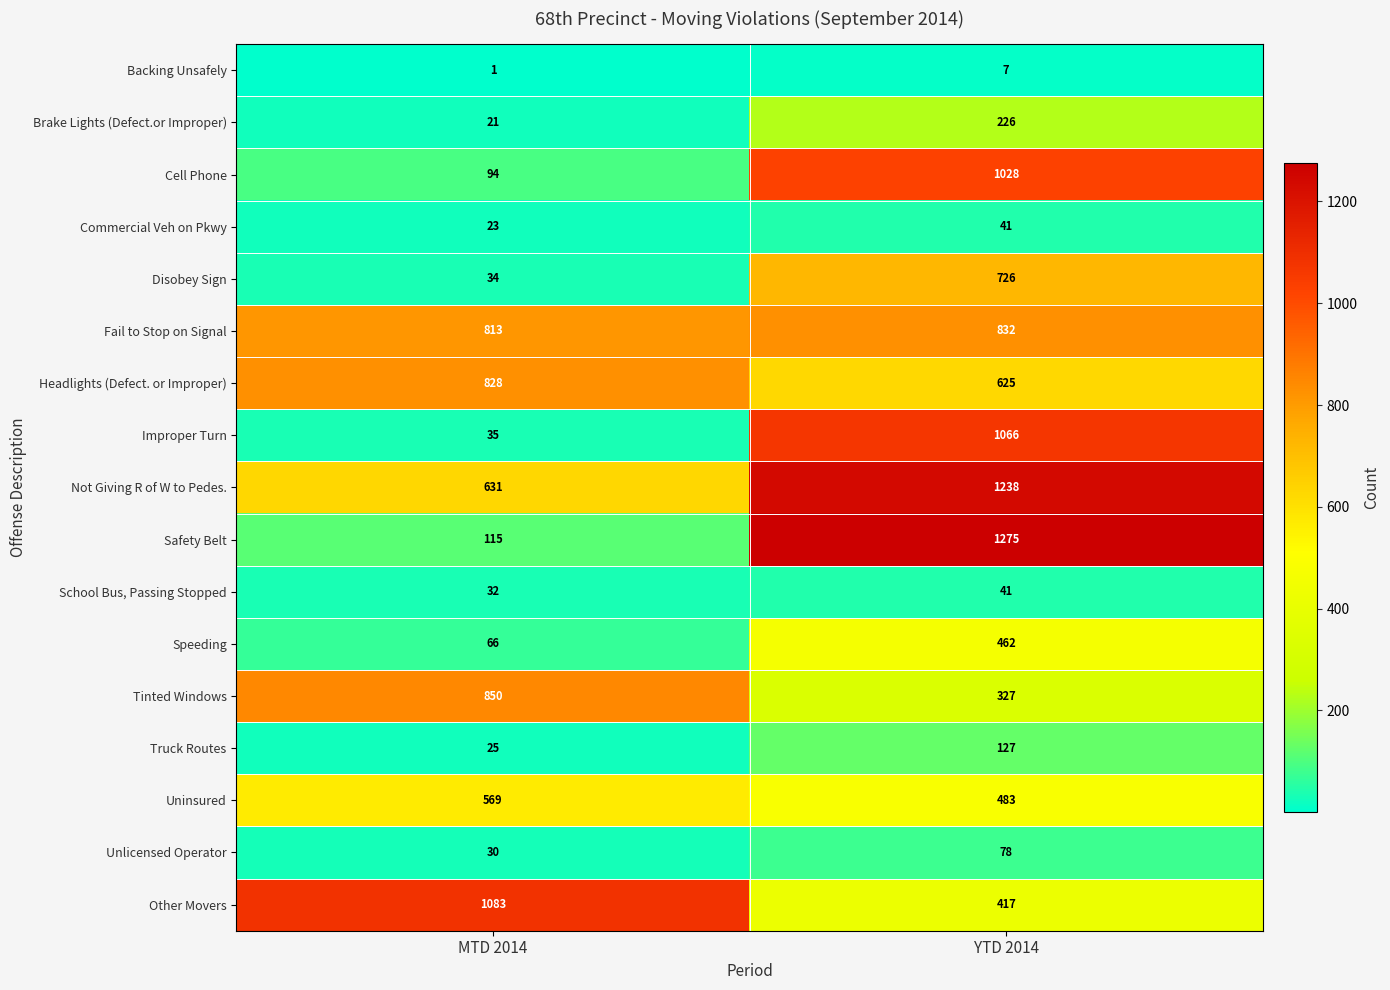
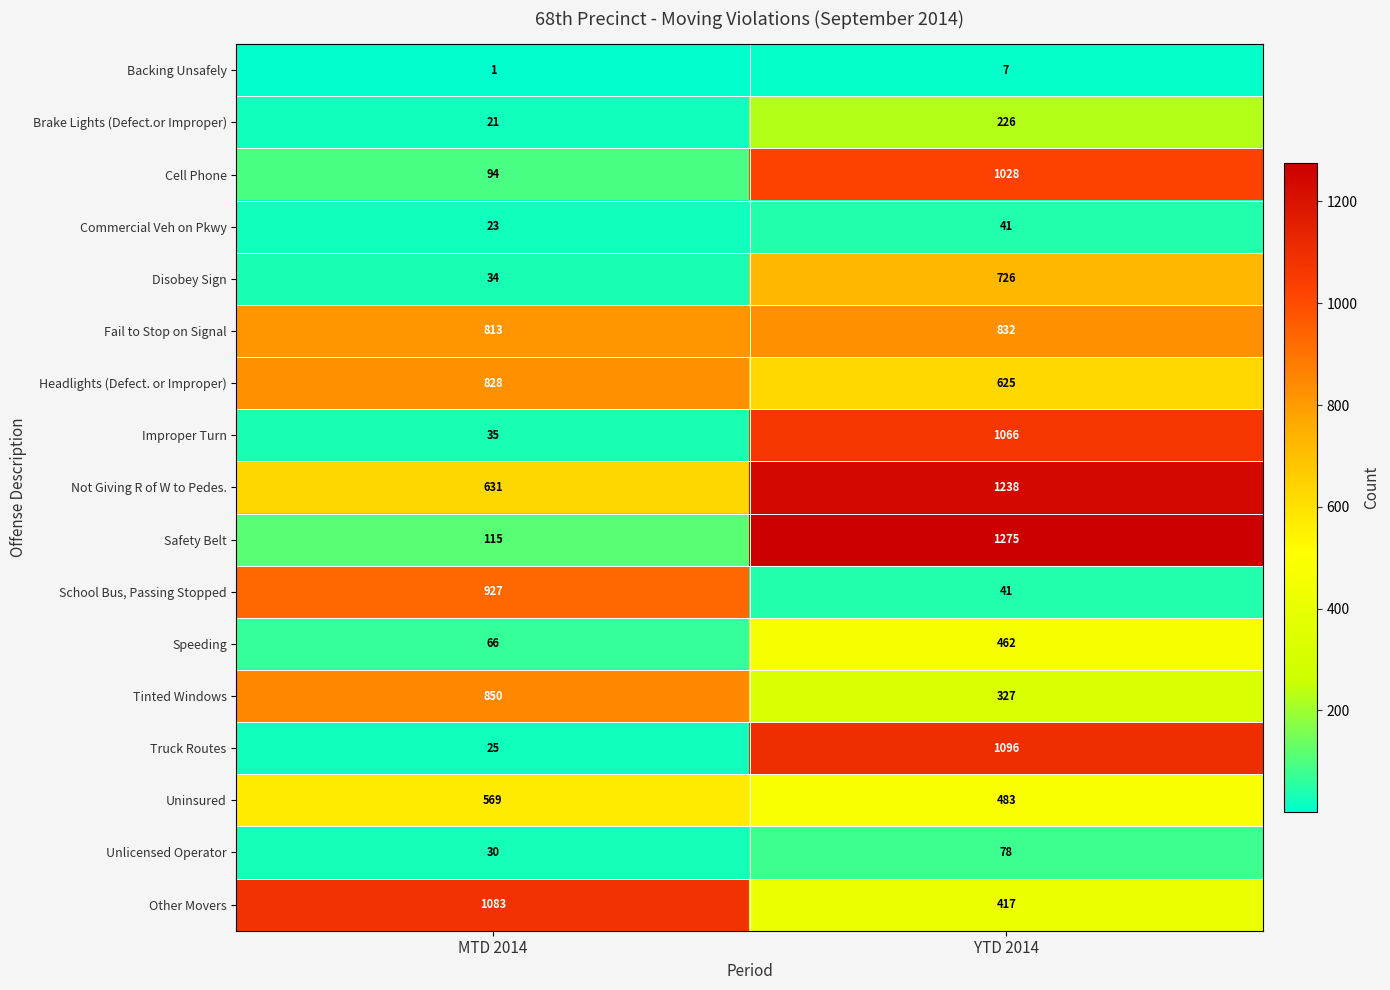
School Bus, Passing Stopped, MTD 2014: 32 -> 927
Truck Routes, YTD 2014: 127 -> 1096
